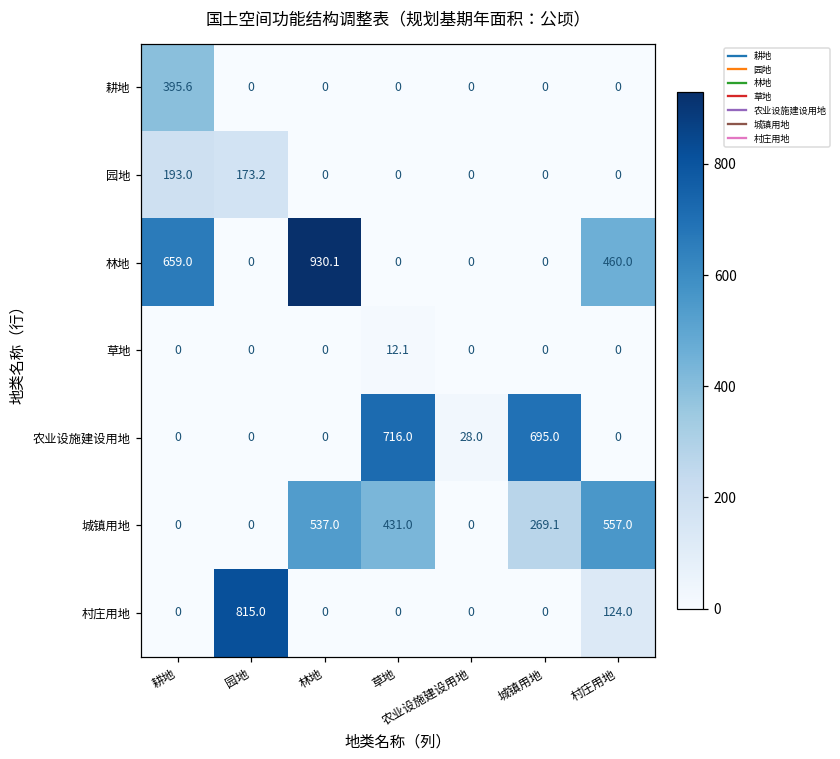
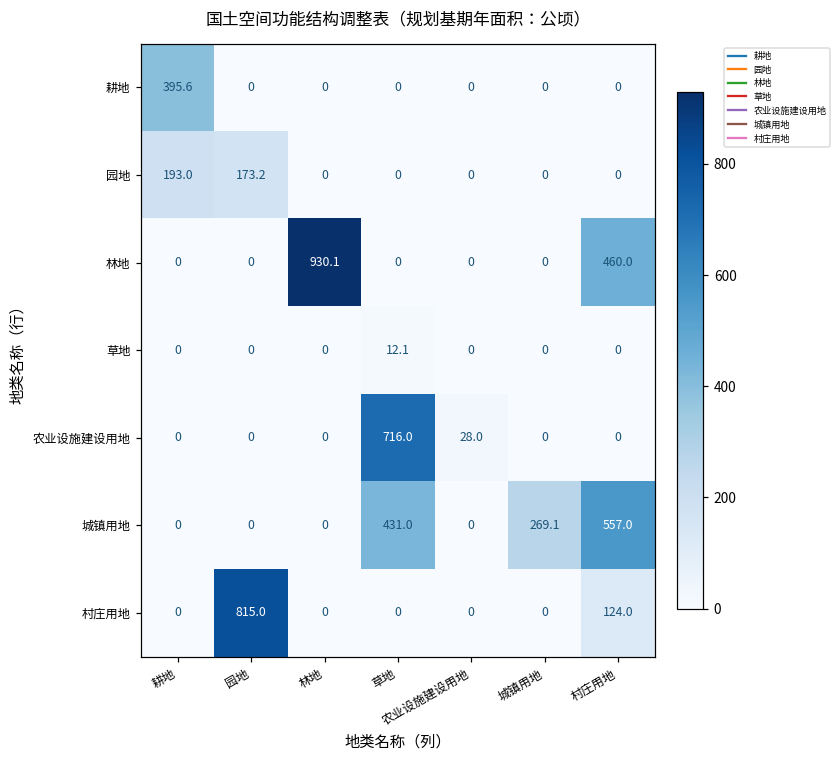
林地, 耕地: 659.0 -> 0
农业设施建设用地, 城镇用地: 695.0 -> 0
城镇用地, 林地: 537.0 -> 0
